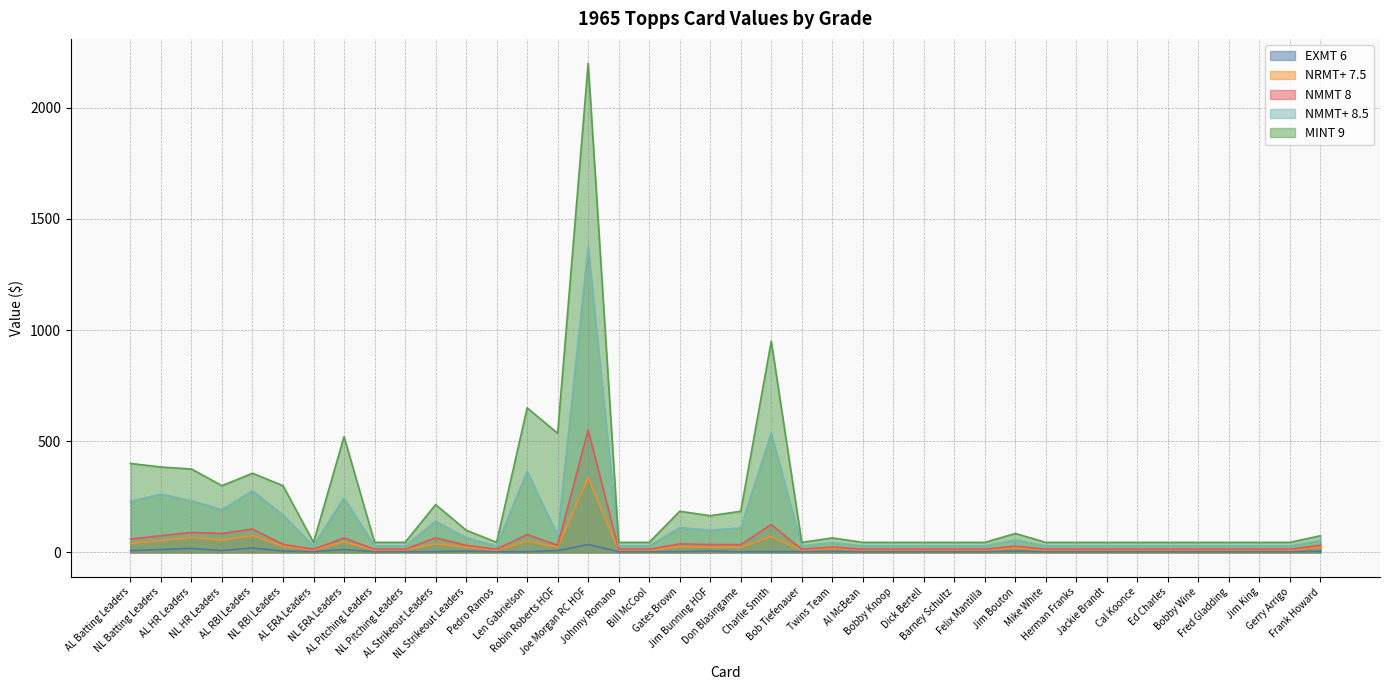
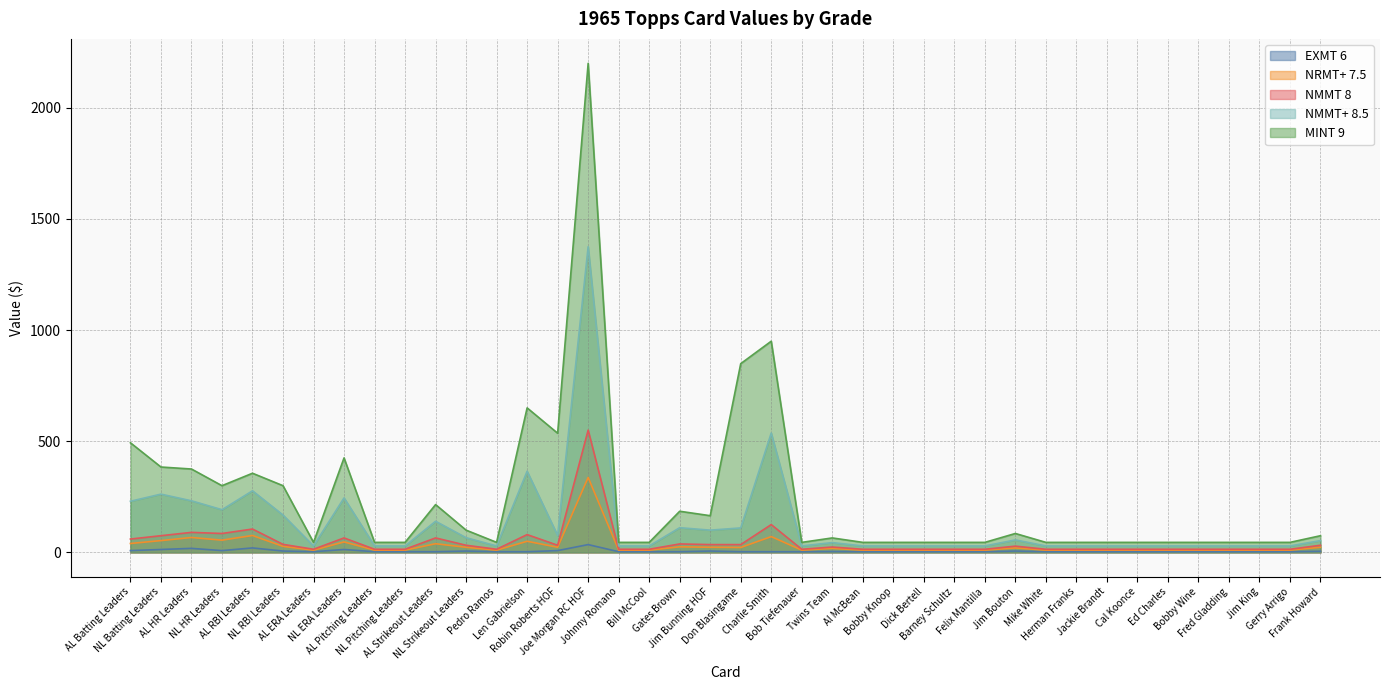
MINT 9, AL Batting Leaders: 400 -> 490
MINT 9, NL ERA Leaders: 520 -> 430
MINT 9, Don Blasingame: 190 -> 850
